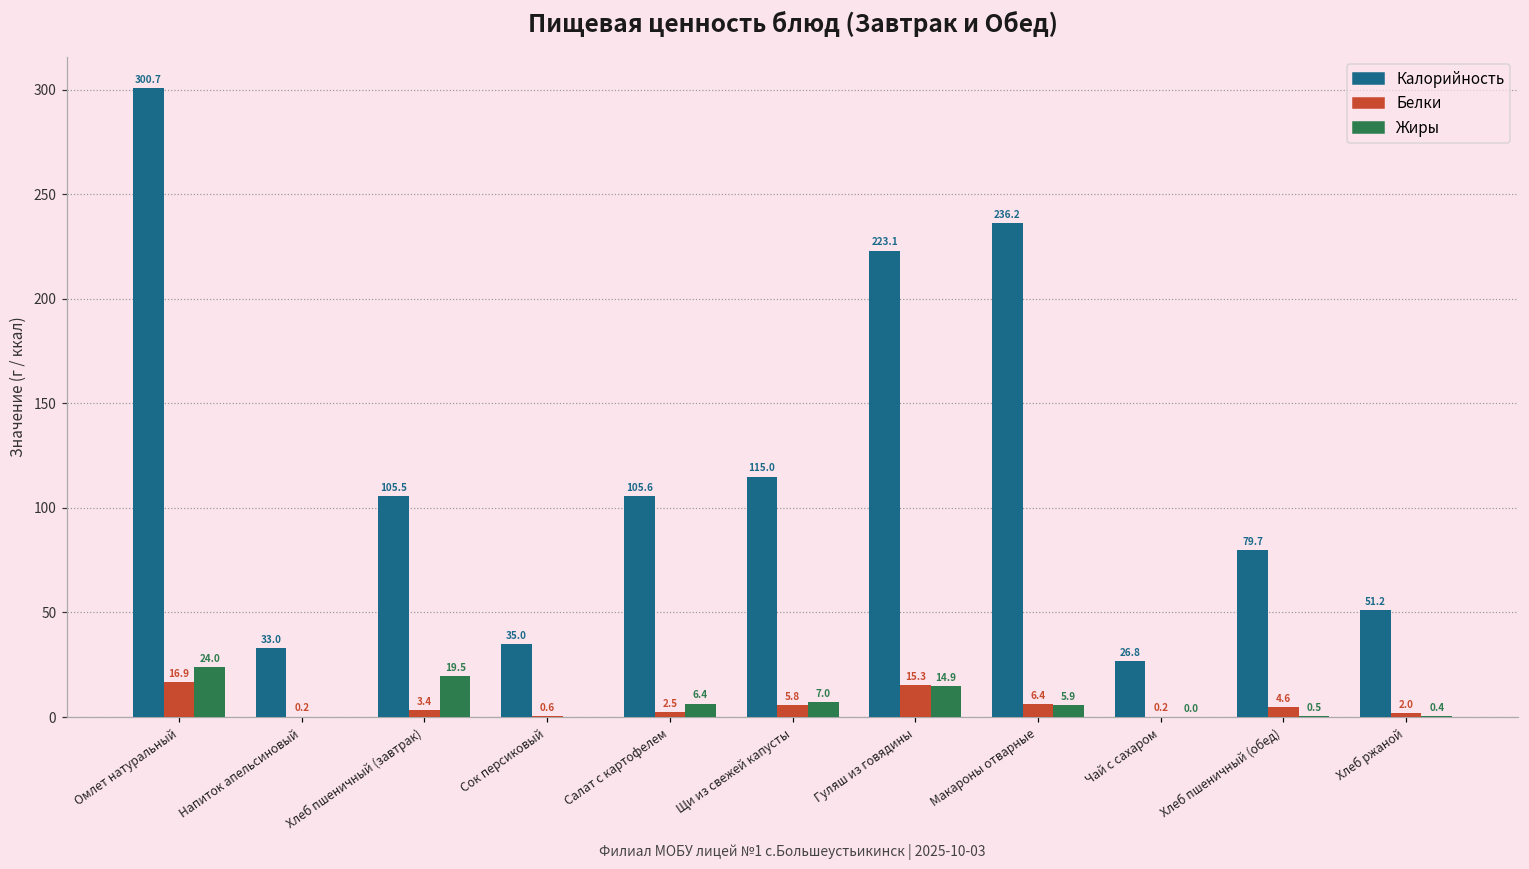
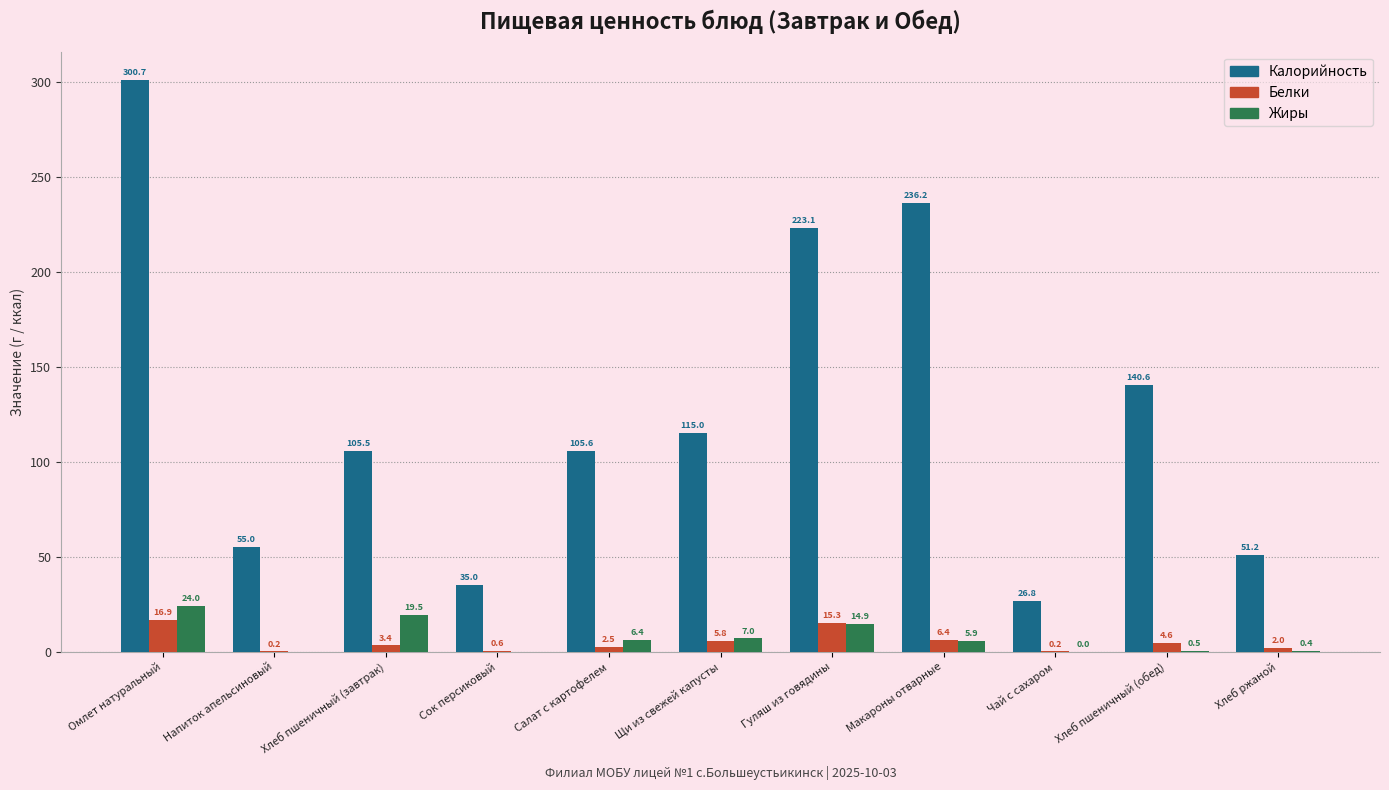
Калорийность, Напиток апельсиновый: 33.0 -> 55.0
Калорийность, Хлеб пшеничный (обед): 79.7 -> 140.6
